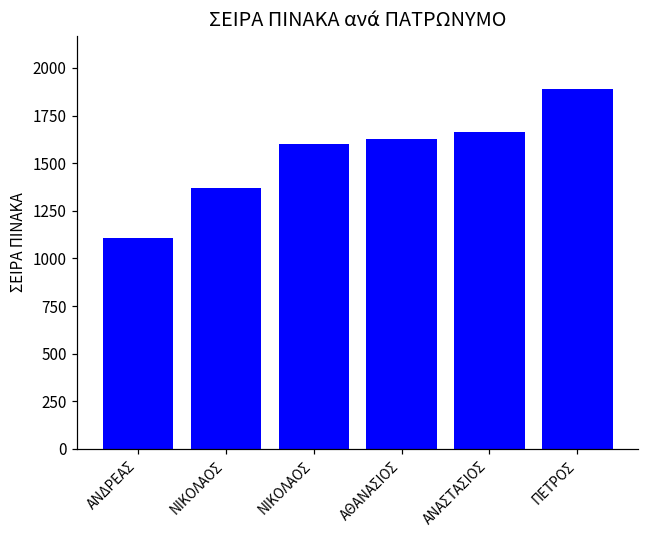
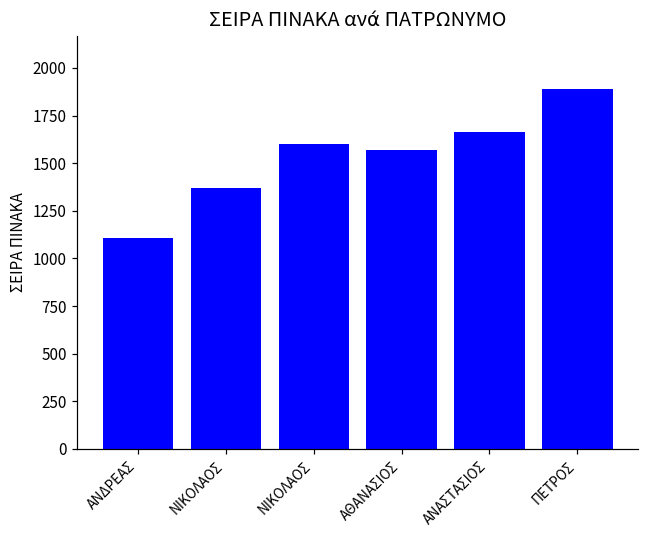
ΑΘΑΝΑΣΙΟΣ: 1630 -> 1570
